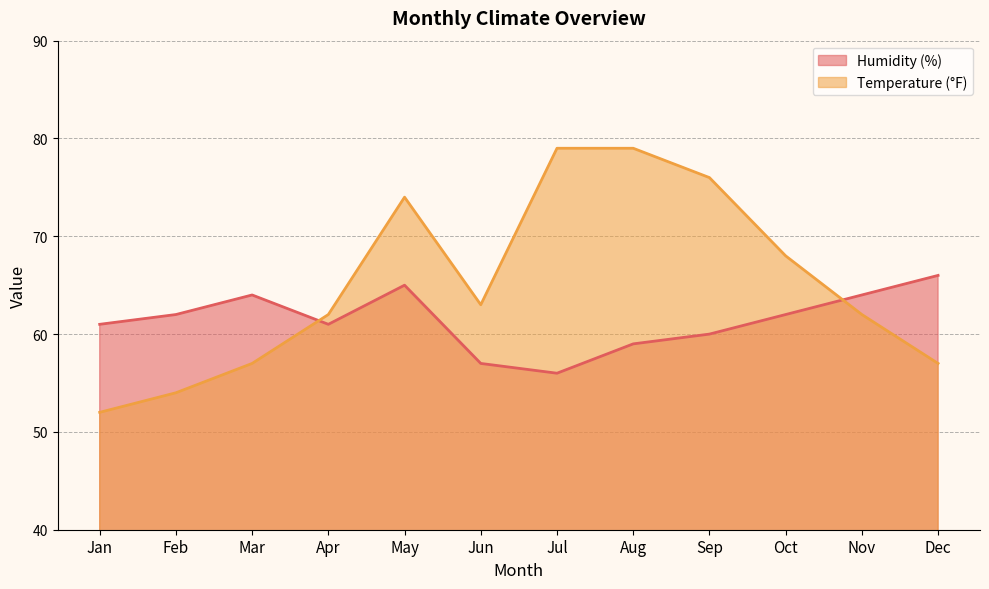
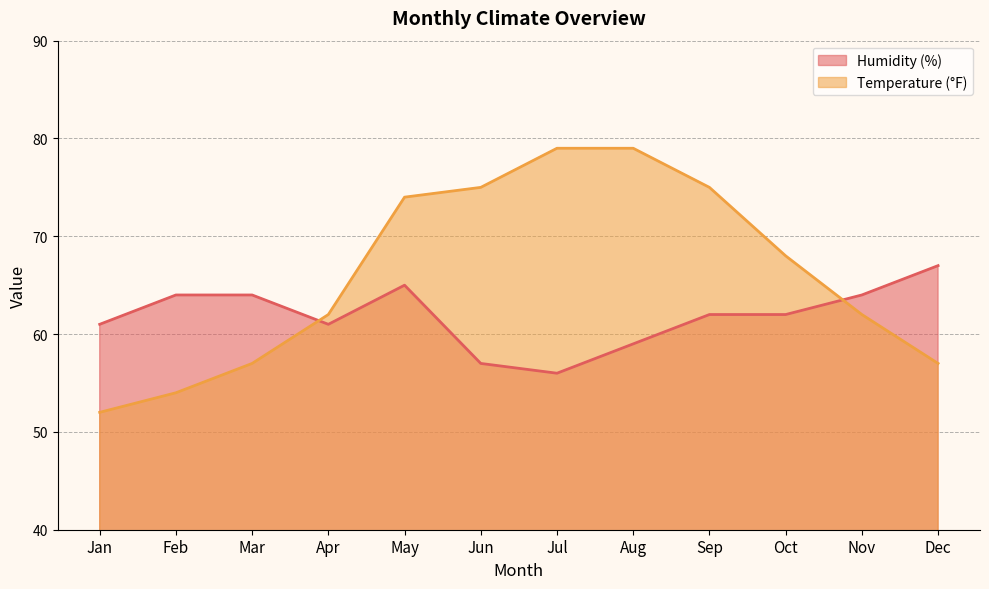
Humidity (%), Feb: 62 -> 64
Temperature (°F), Jun: 63 -> 75
Humidity (%), Sep: 60 -> 62
Temperature (°F), Sep: 76 -> 75
Humidity (%), Dec: 66 -> 67
